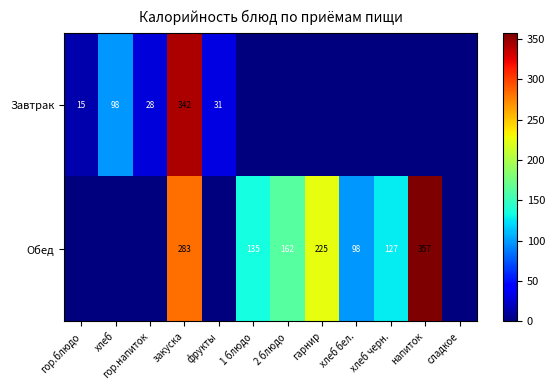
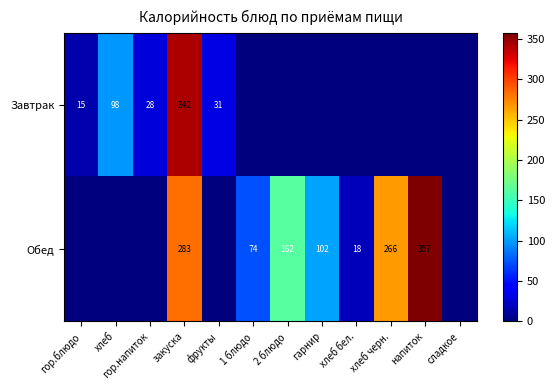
Обед, 1 блюдо: 135 -> 74
Обед, гарнир: 225 -> 102
Обед, хлеб бел.: 98 -> 18
Обед, хлеб черн.: 127 -> 266
